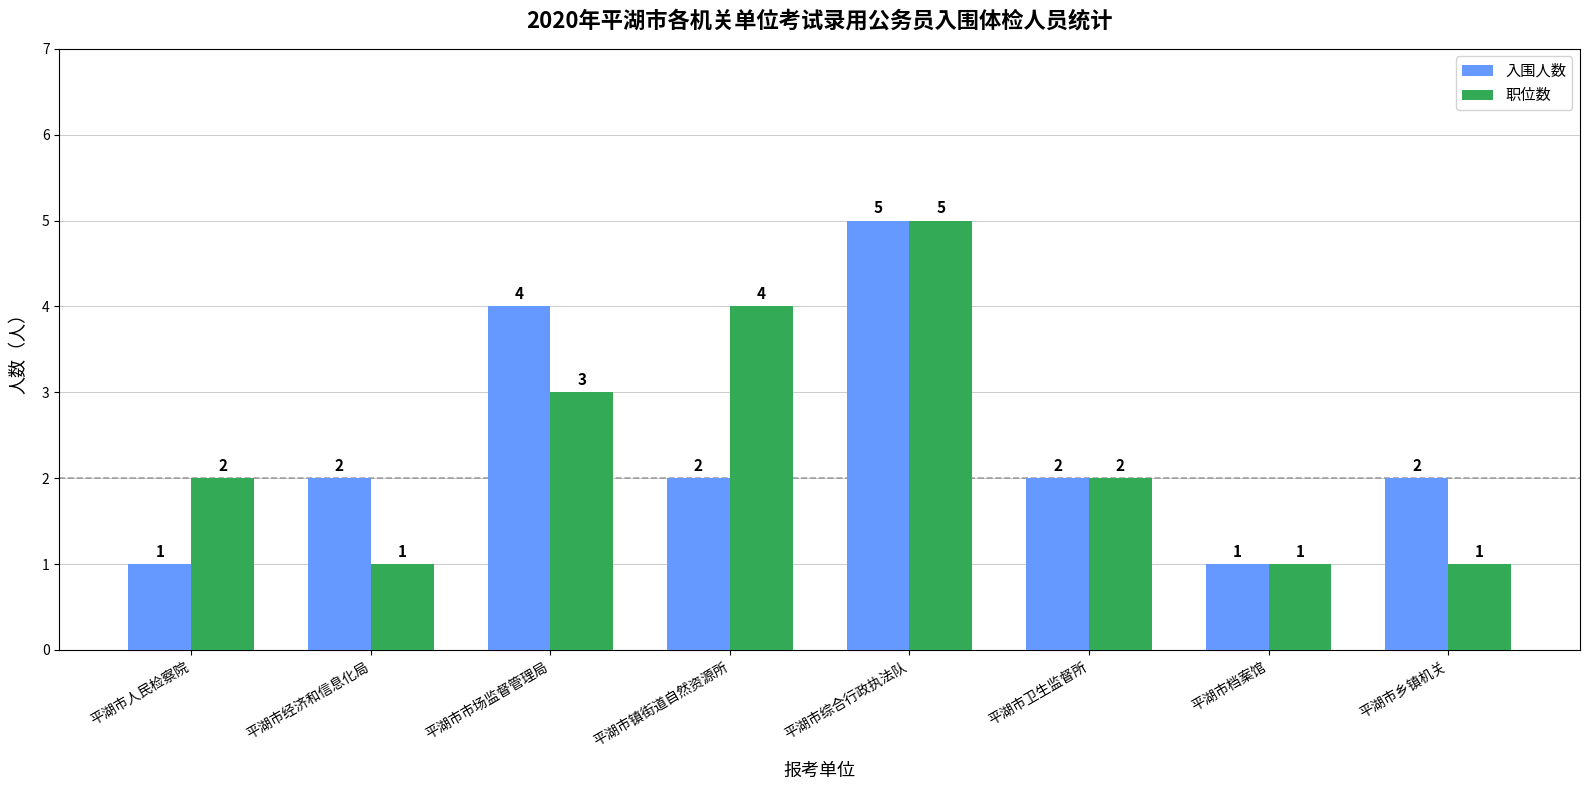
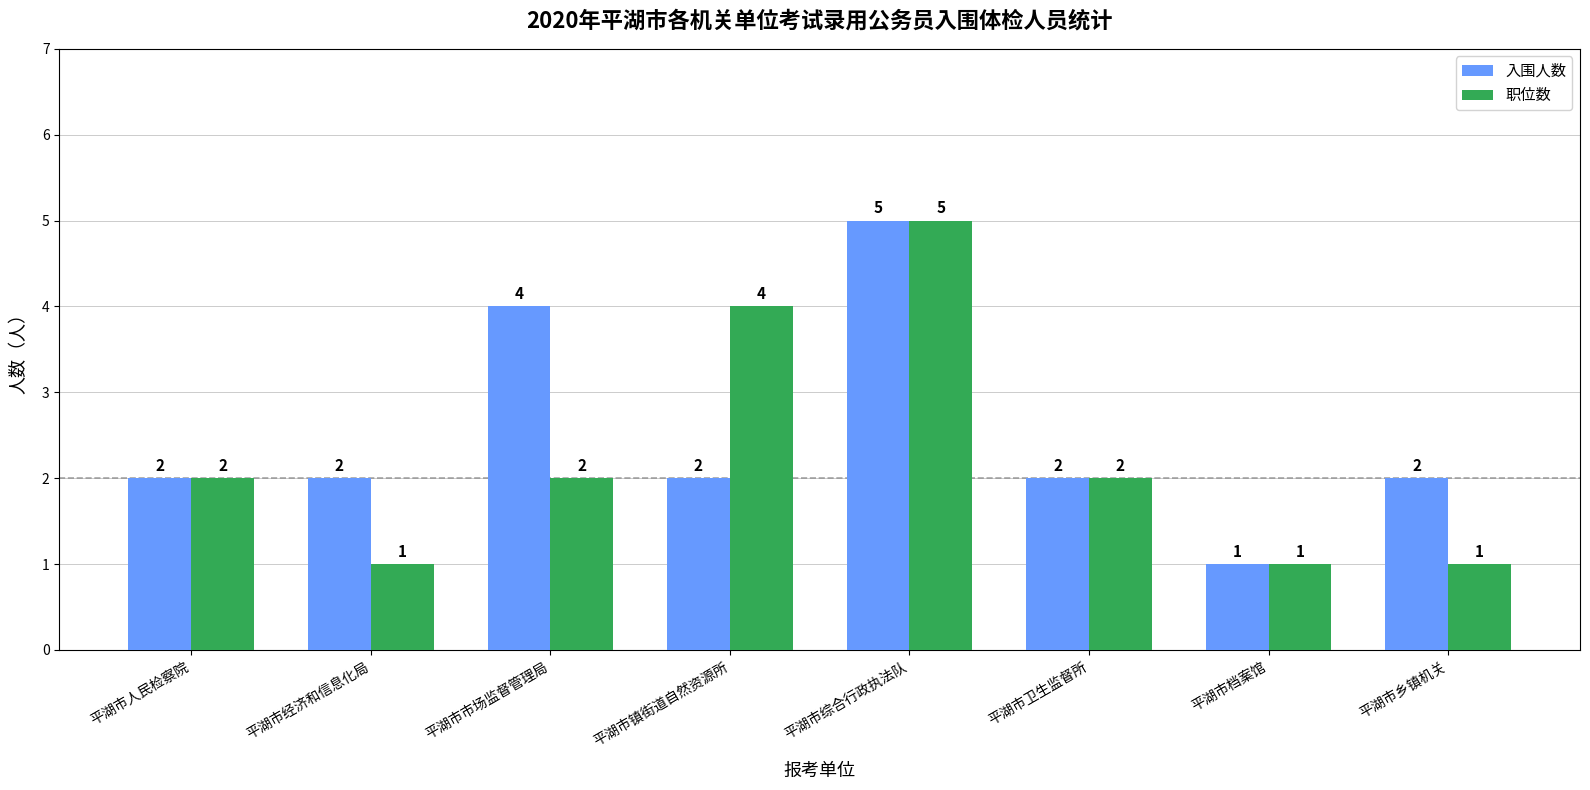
入围人数, 平湖市人民检察院: 1 -> 2
职位数, 平湖市市场监督管理局: 3 -> 2
